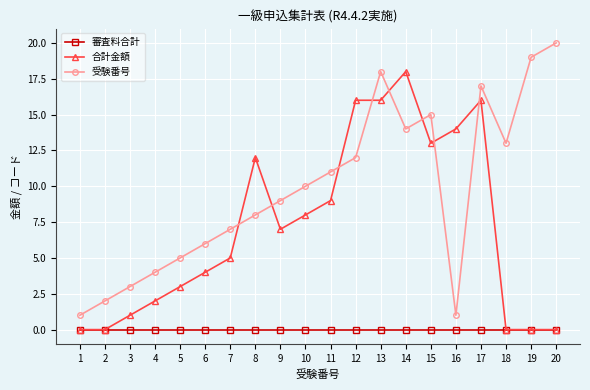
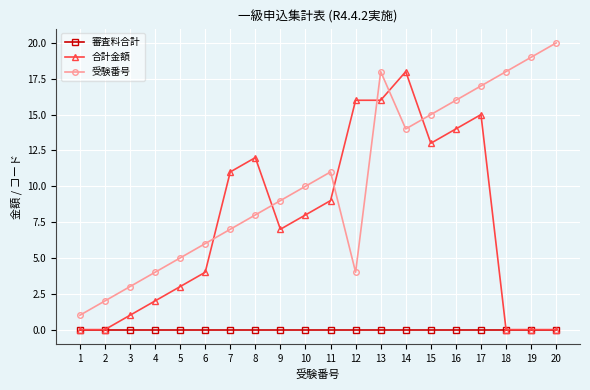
合計金額, 7: 5 -> 11
受験番号, 12: 12 -> 4
受験番号, 16: 1 -> 16
合計金額, 17: 16 -> 15
受験番号, 18: 13 -> 18
